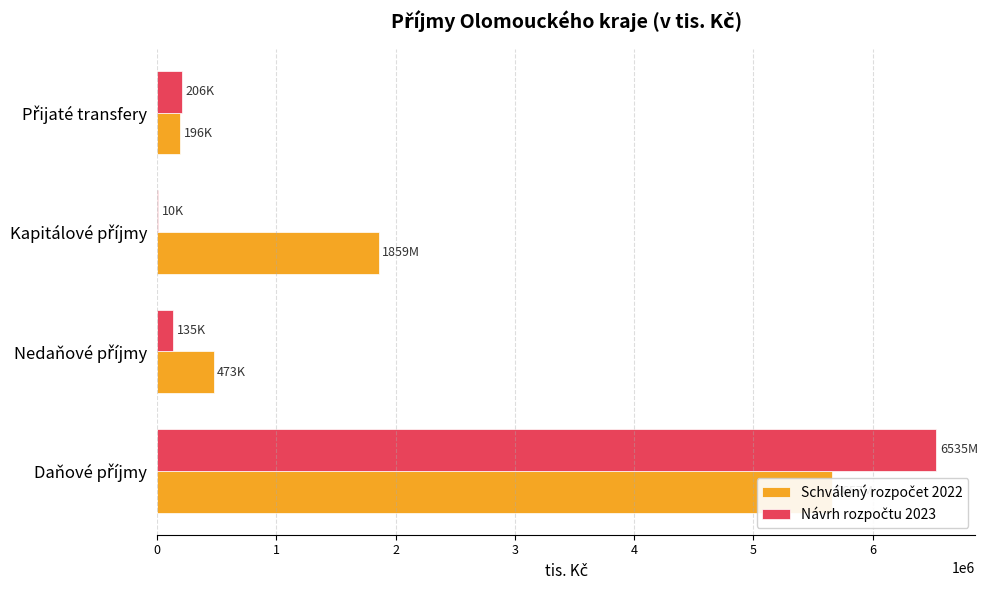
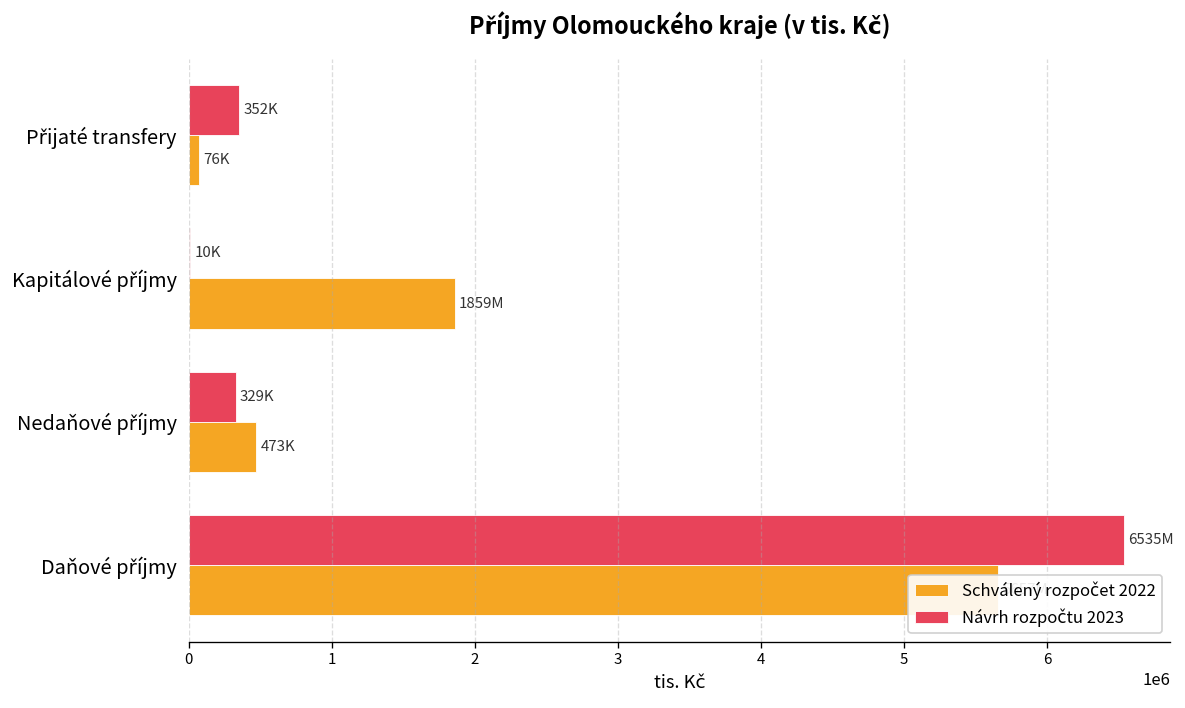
Návrh rozpočtu 2023, Přijaté transfery: 206K -> 352K
Schválený rozpočet 2022, Přijaté transfery: 196K -> 76K
Návrh rozpočtu 2023, Nedaňové příjmy: 135K -> 329K
